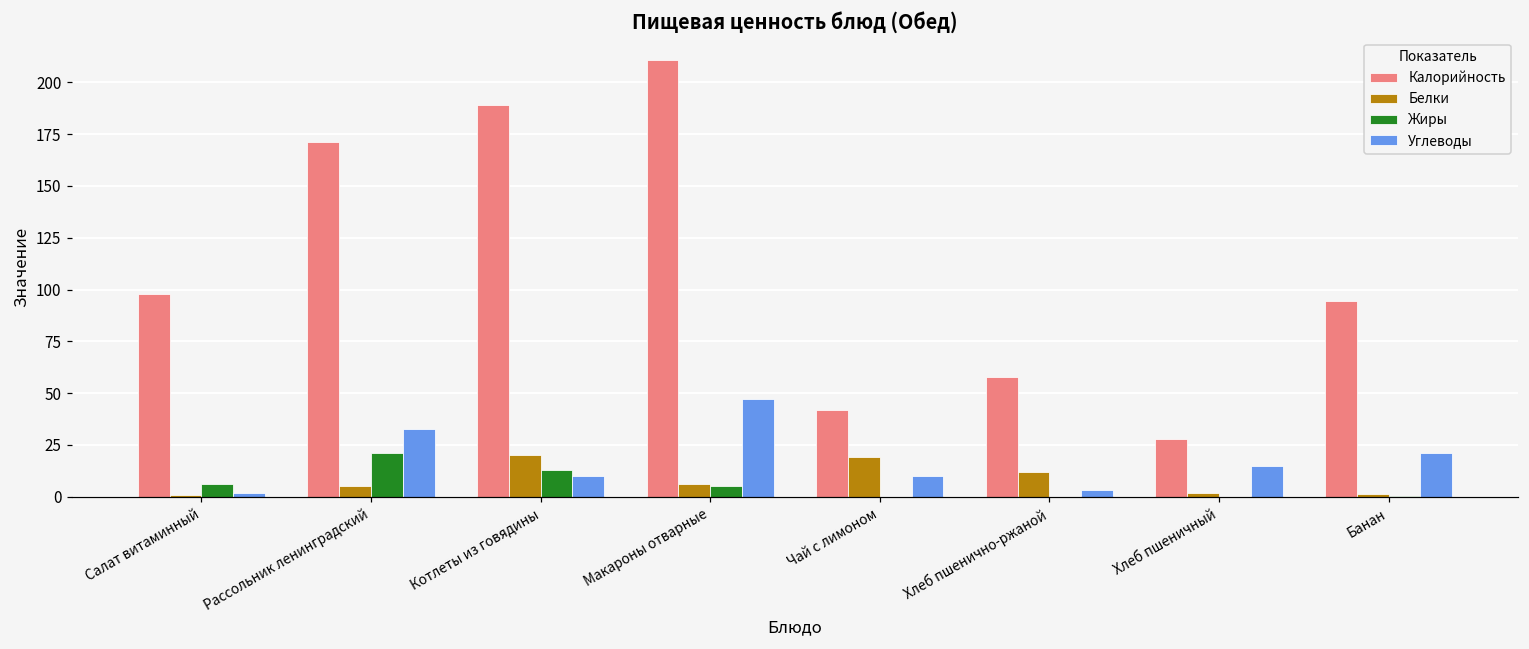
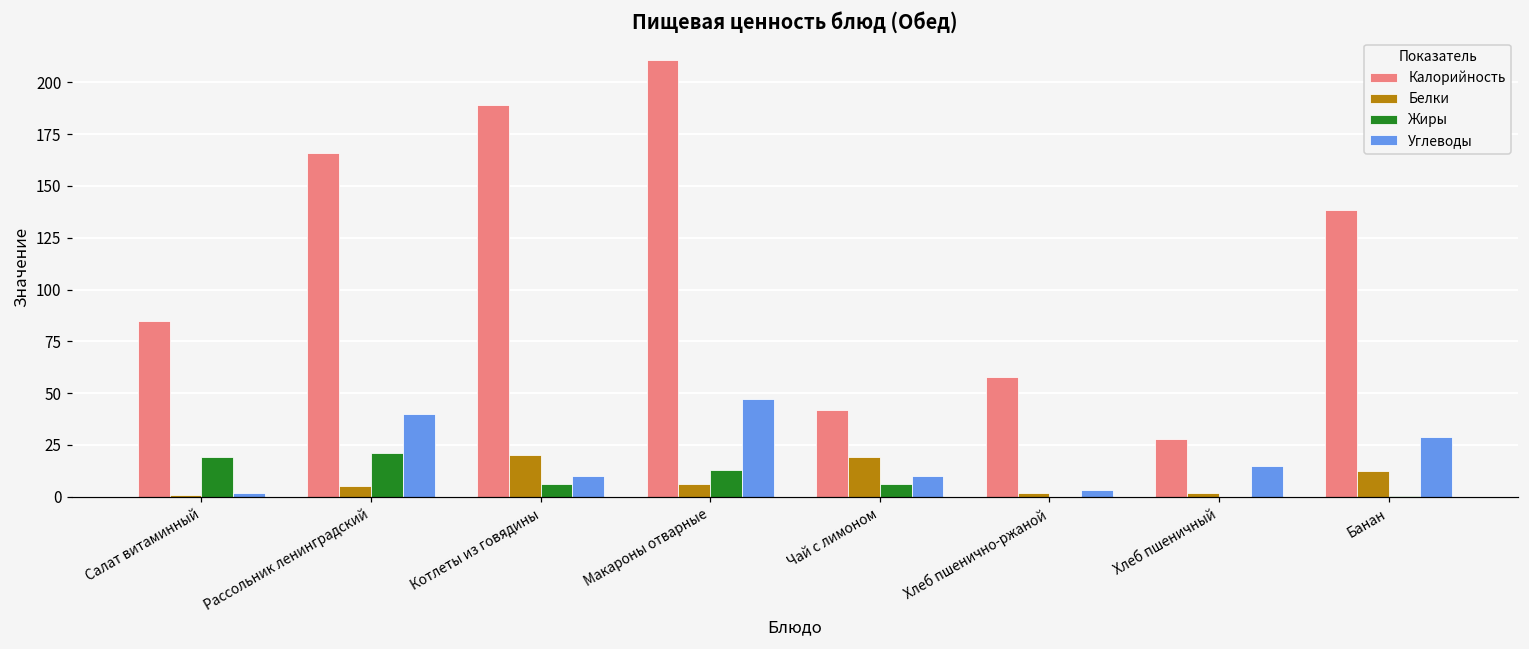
Калорийность, Салат витаминный: 98 -> 85
Жиры, Салат витаминный: 6 -> 19
Калорийность, Рассольник ленинградский: 171 -> 166
Углеводы, Рассольник ленинградский: 33 -> 40
Жиры, Котлеты из говядины: 13 -> 6
Жиры, Макароны отварные: 5 -> 13
Жиры, Чай с лимоном: 0 -> 6
Белки, Хлеб пшенично-ржаной: 12 -> 2
Калорийность, Банан: 95 -> 138
Белки, Банан: 2 -> 12
Углеводы, Банан: 21 -> 29
